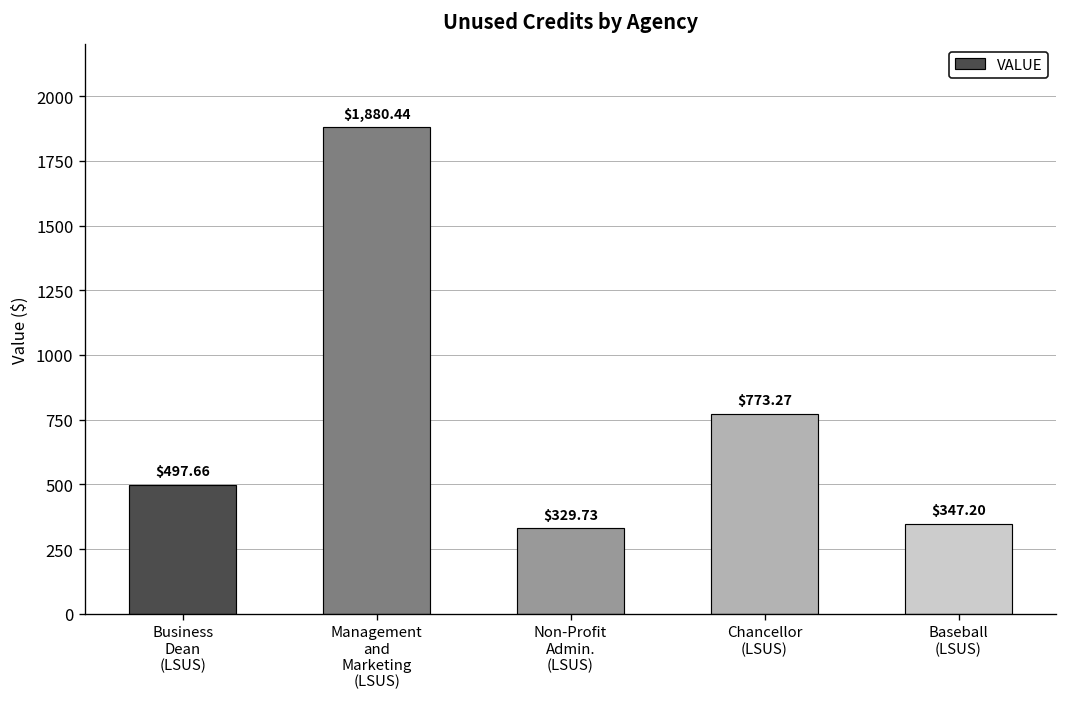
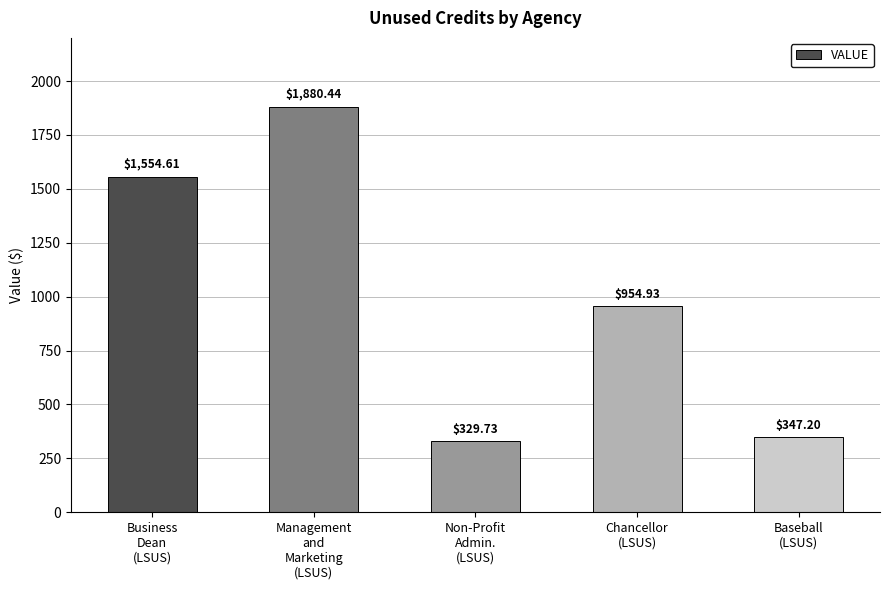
Business Dean (LSUS): $497.66 -> $1,554.61
Chancellor (LSUS): $773.27 -> $954.93
